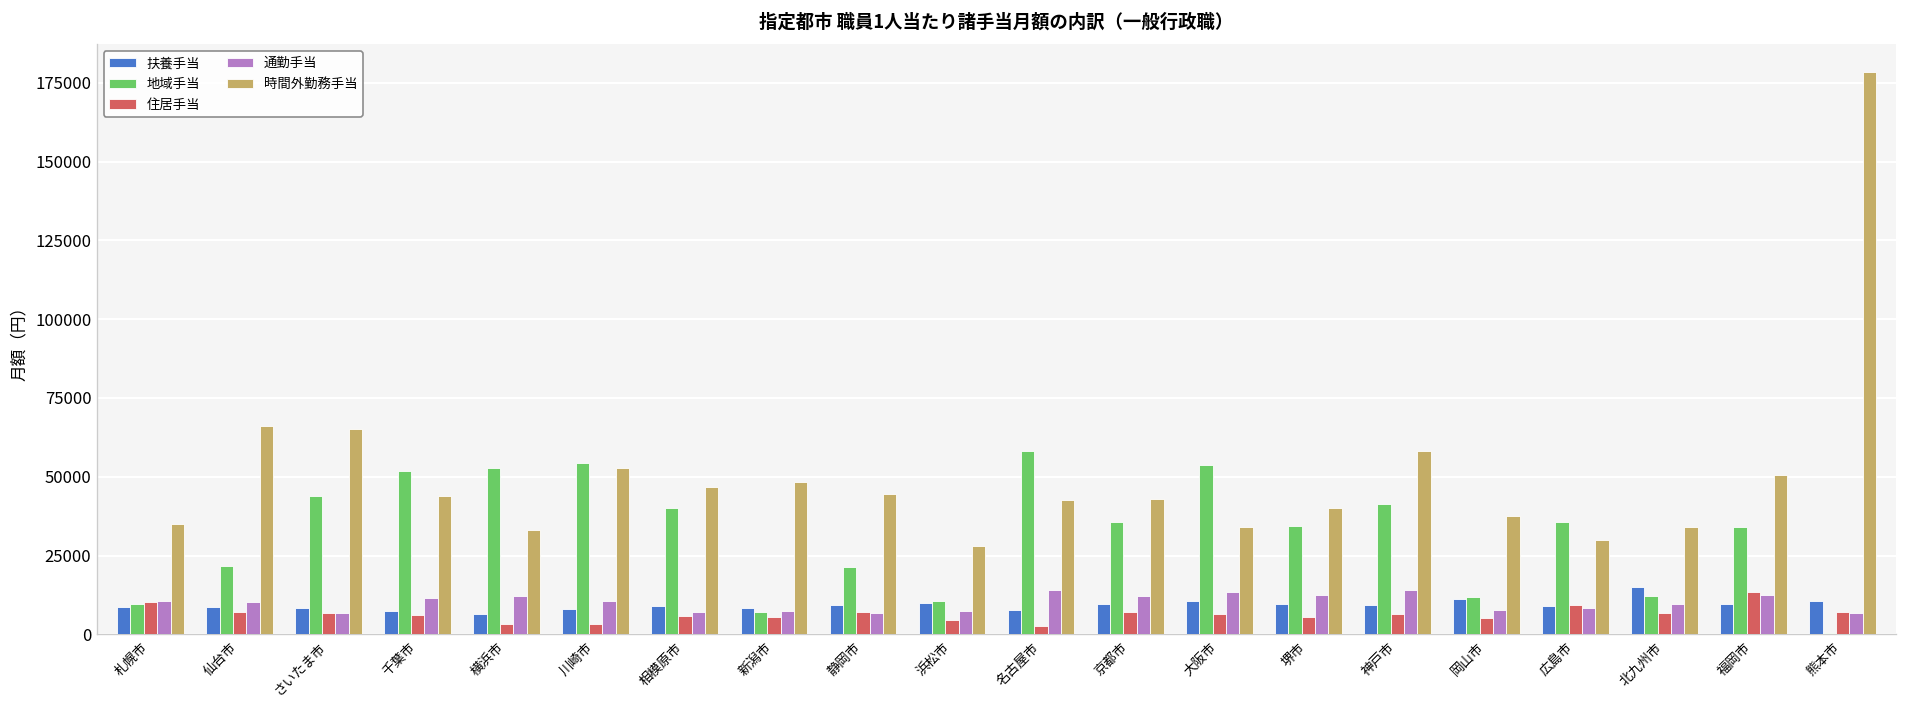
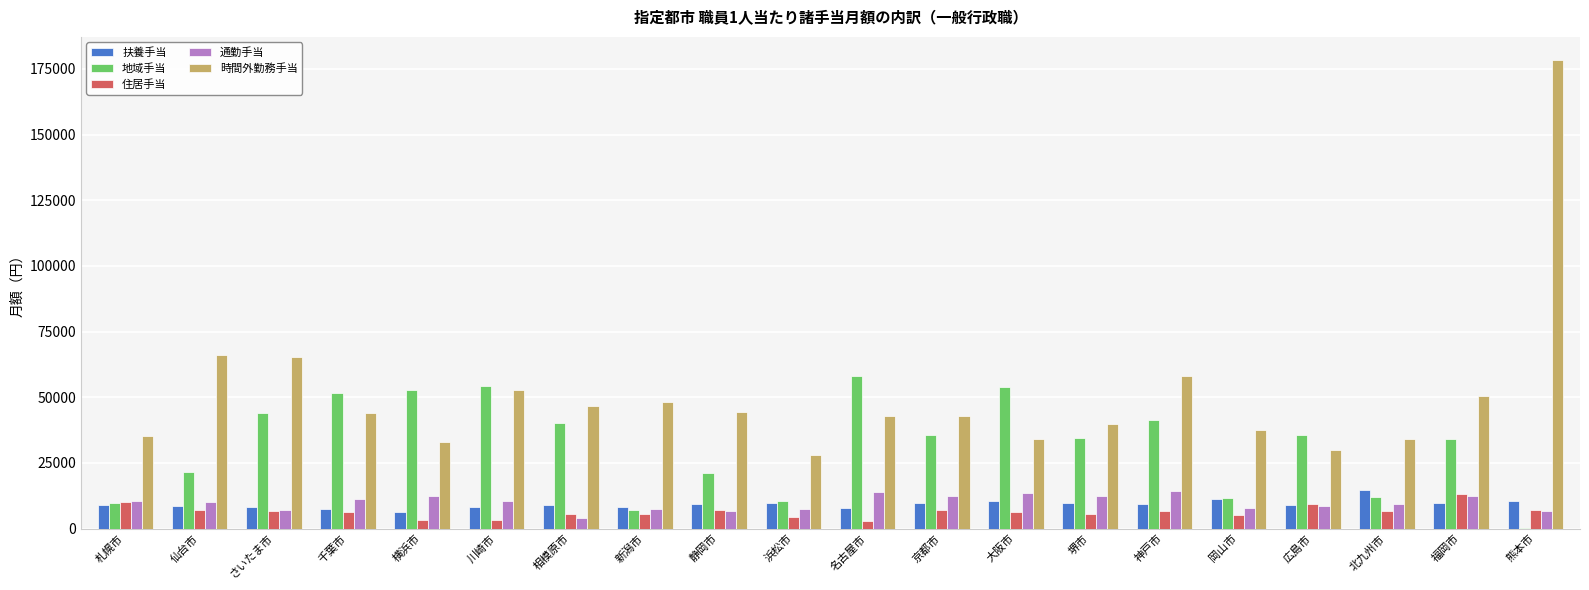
通勤手当, 相模原市: 7000 -> 4000
